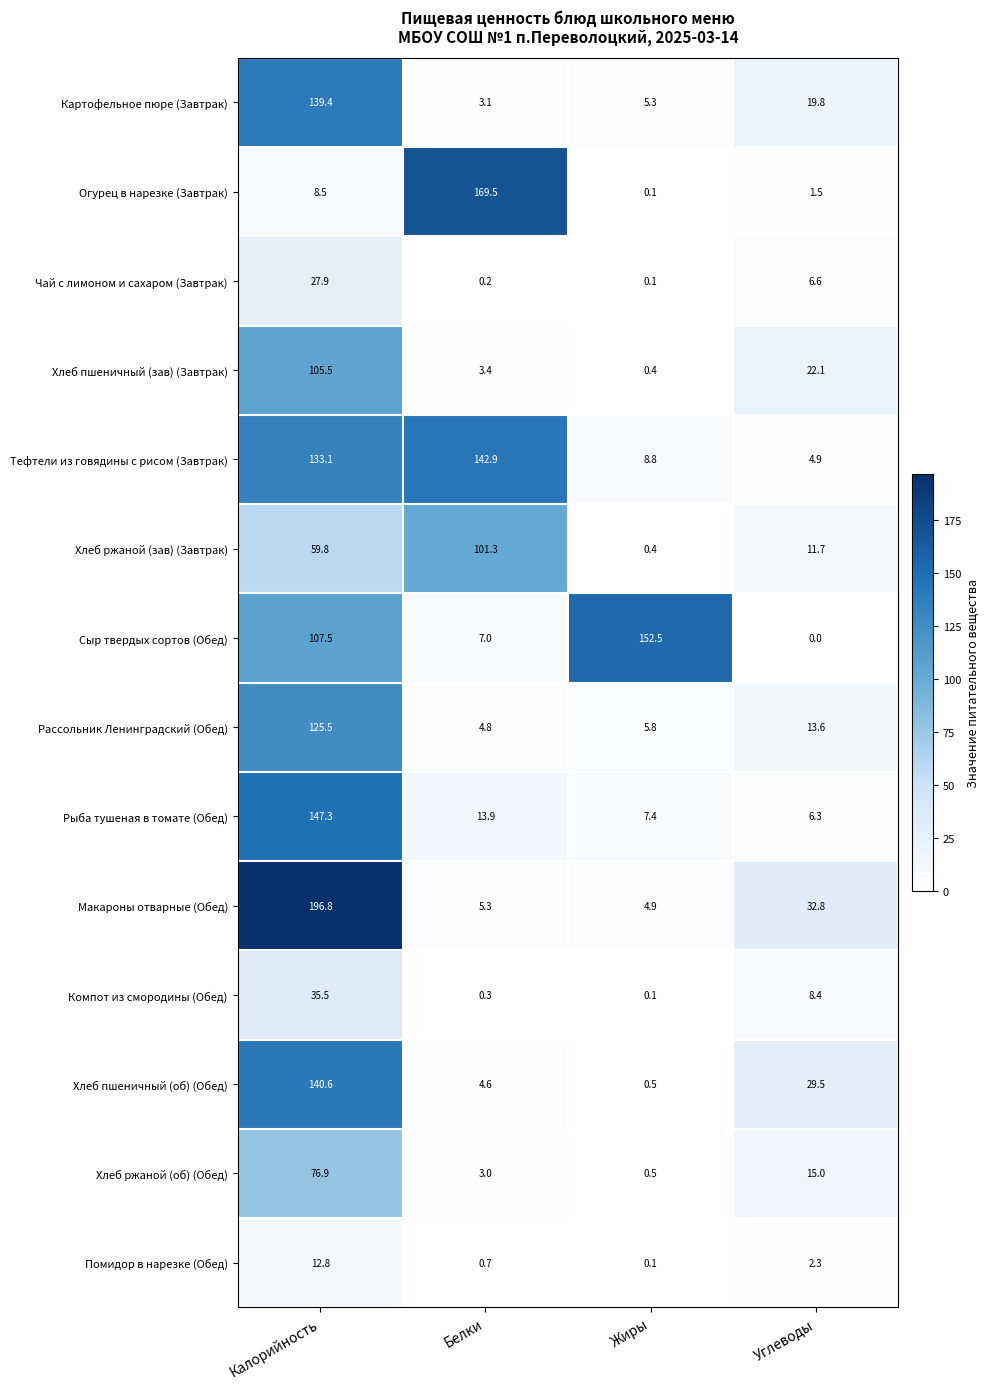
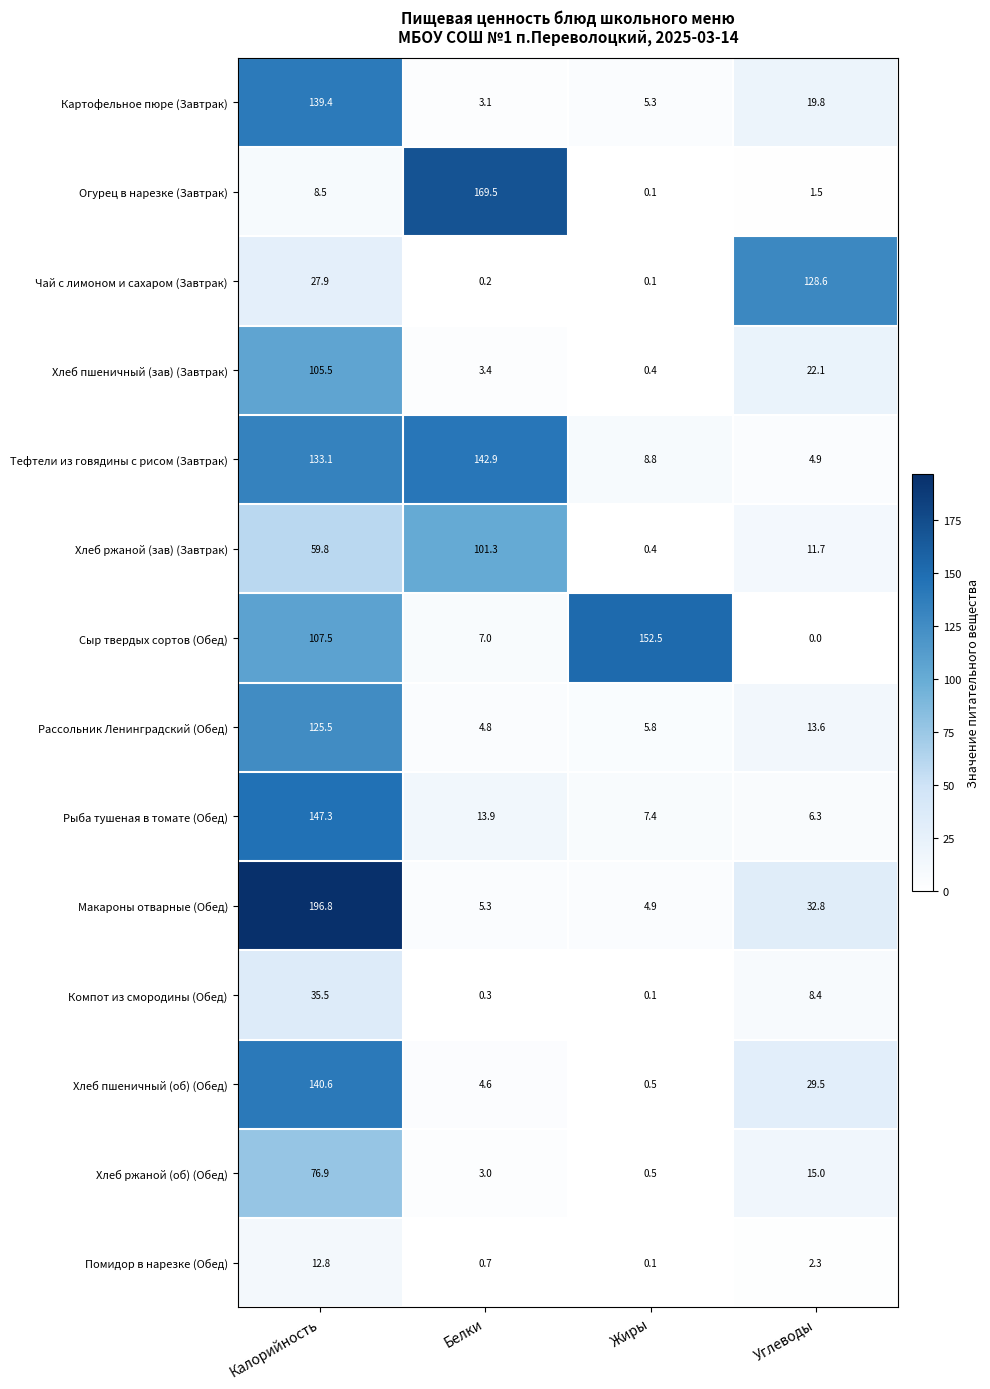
Чай с лимоном и сахаром (Завтрак), Углеводы: 6.6 -> 128.6
